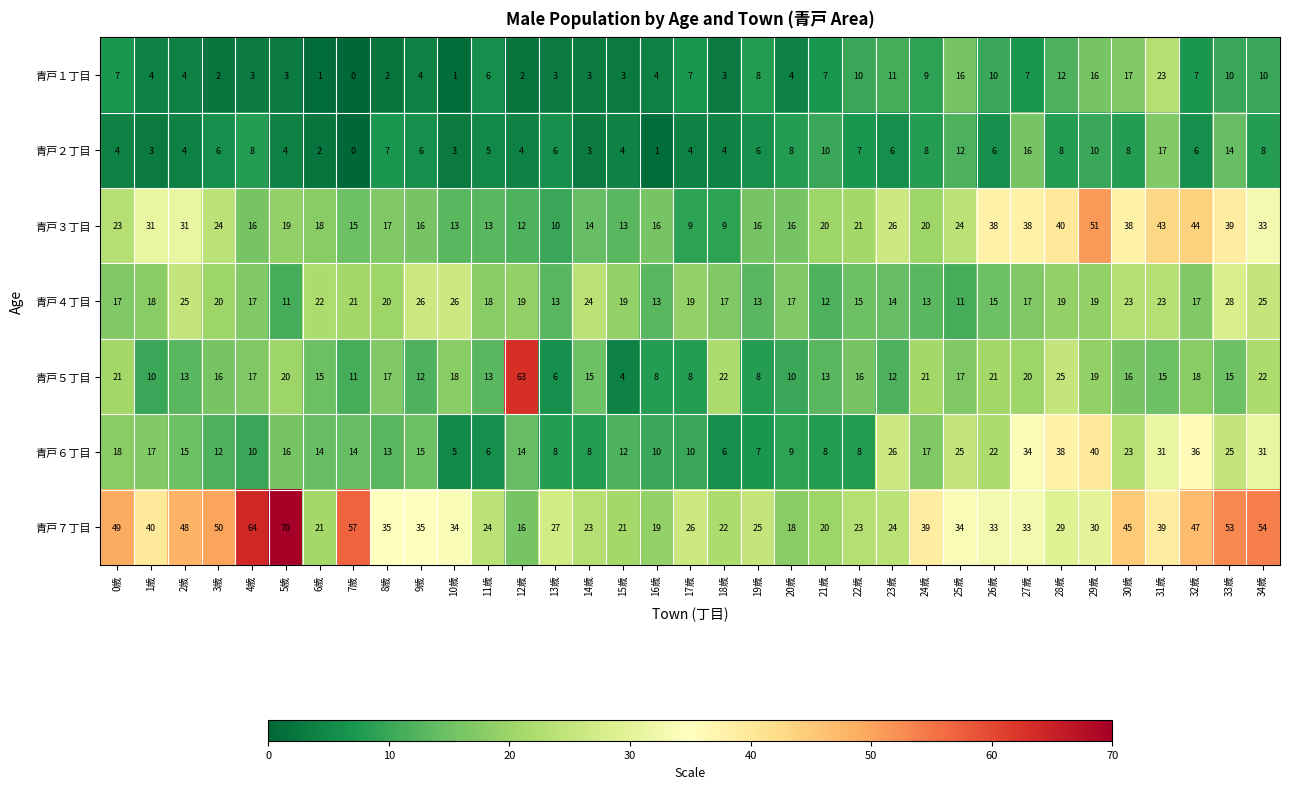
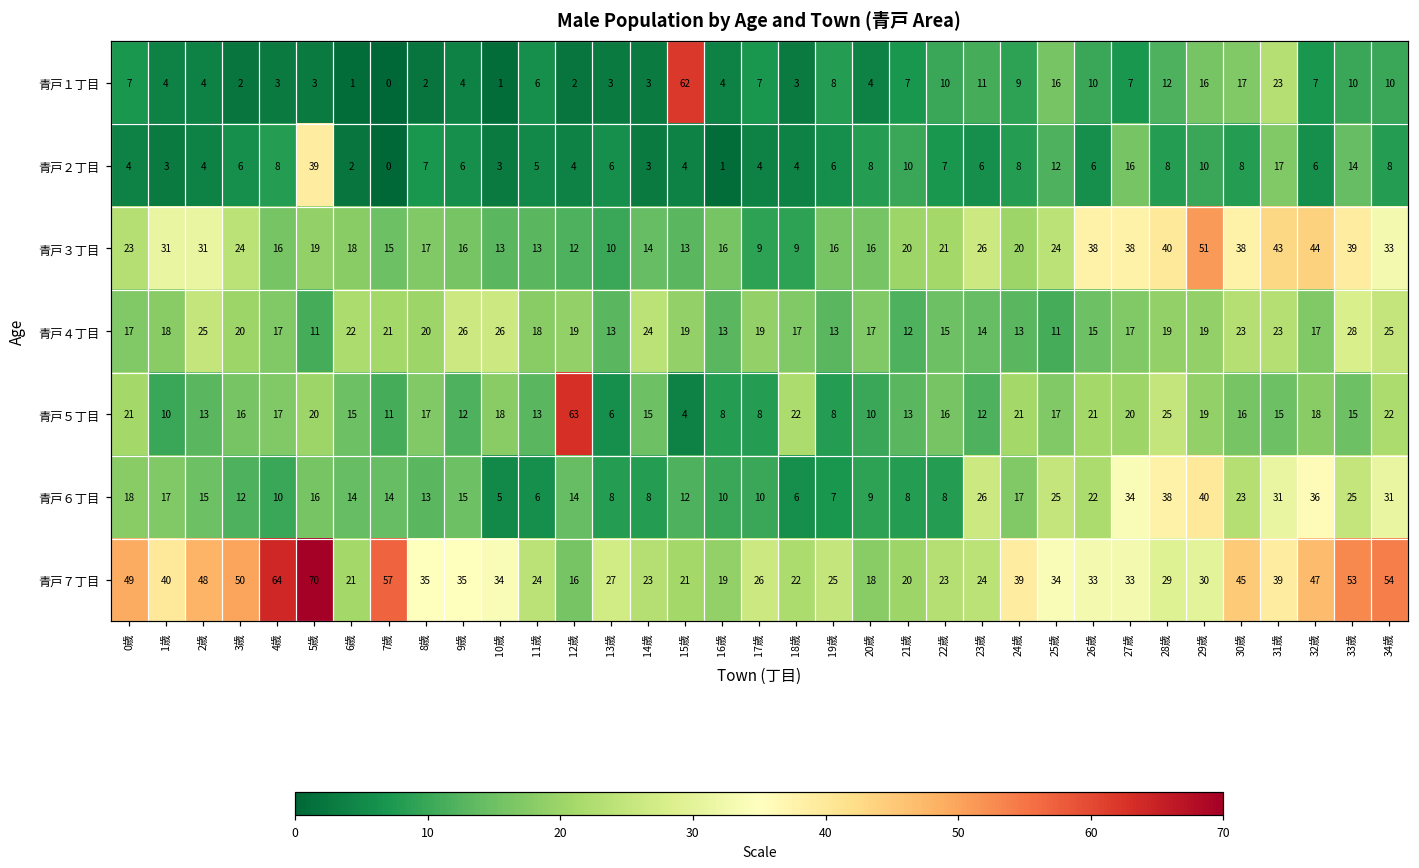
青戸１丁目, 15歳: 3 -> 62
青戸２丁目, 5歳: 4 -> 39
